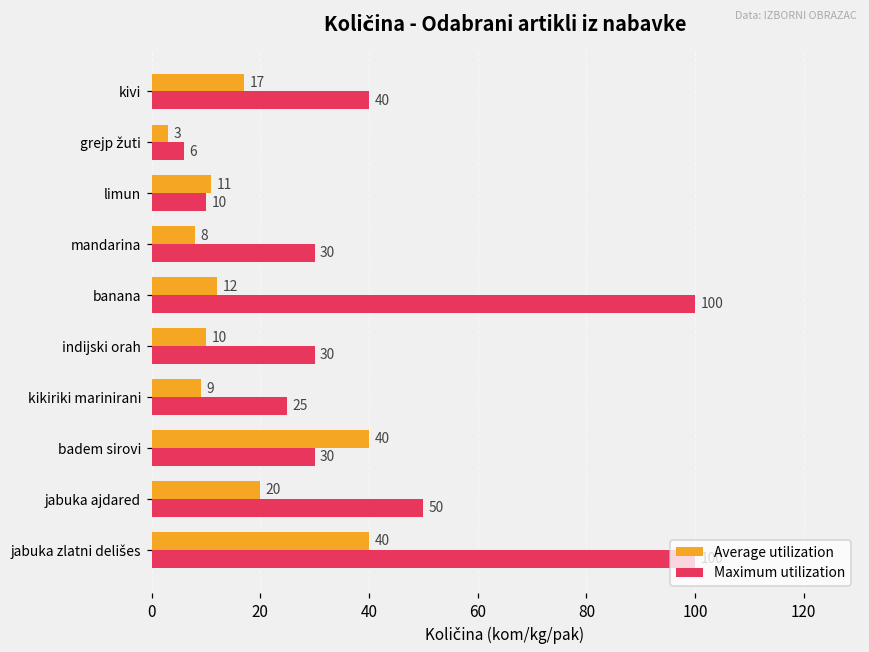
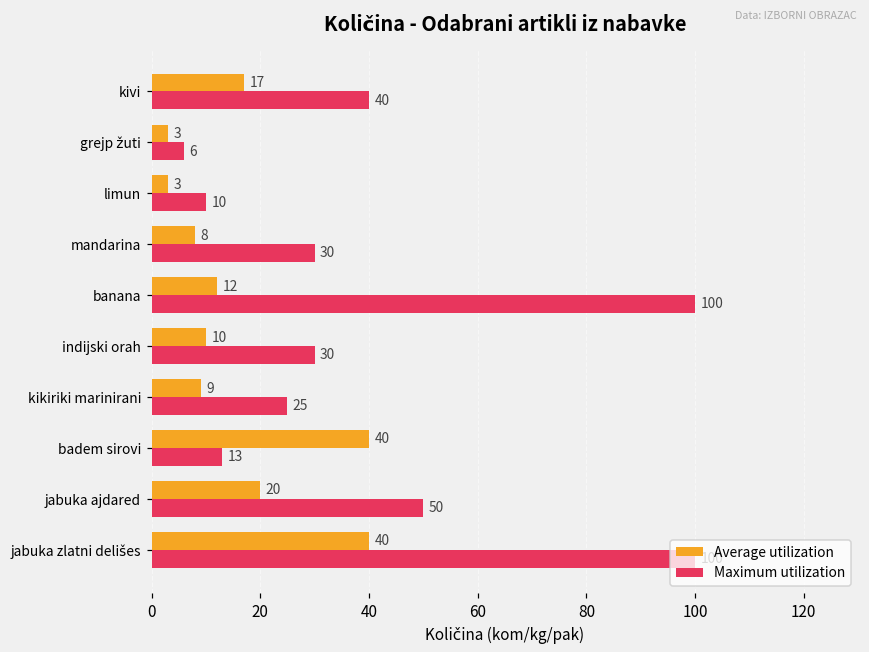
Average utilization, limun: 11 -> 3
Maximum utilization, badem sirovi: 30 -> 13
